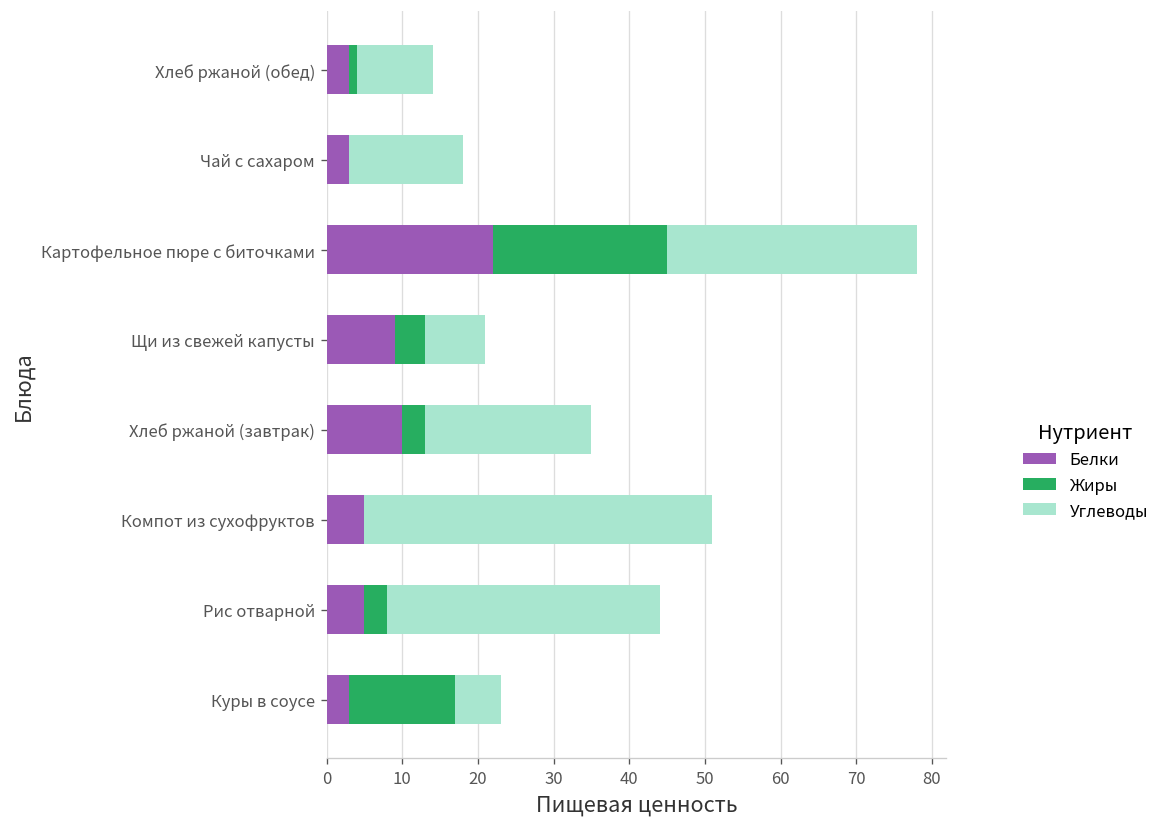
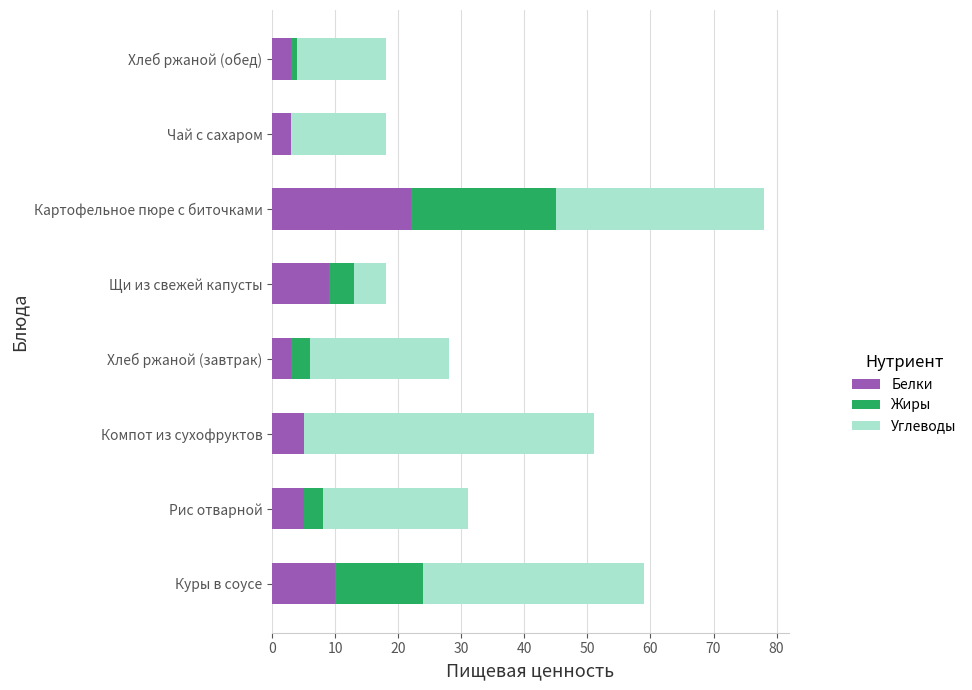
Углеводы, Хлеб ржаной (обед): 10 -> 14
Углеводы, Щи из свежей капусты: 8 -> 5
Белки, Хлеб ржаной (завтрак): 10 -> 3
Углеводы, Рис отварной: 36 -> 23
Белки, Куры в соусе: 3 -> 10
Углеводы, Куры в соусе: 6 -> 35
